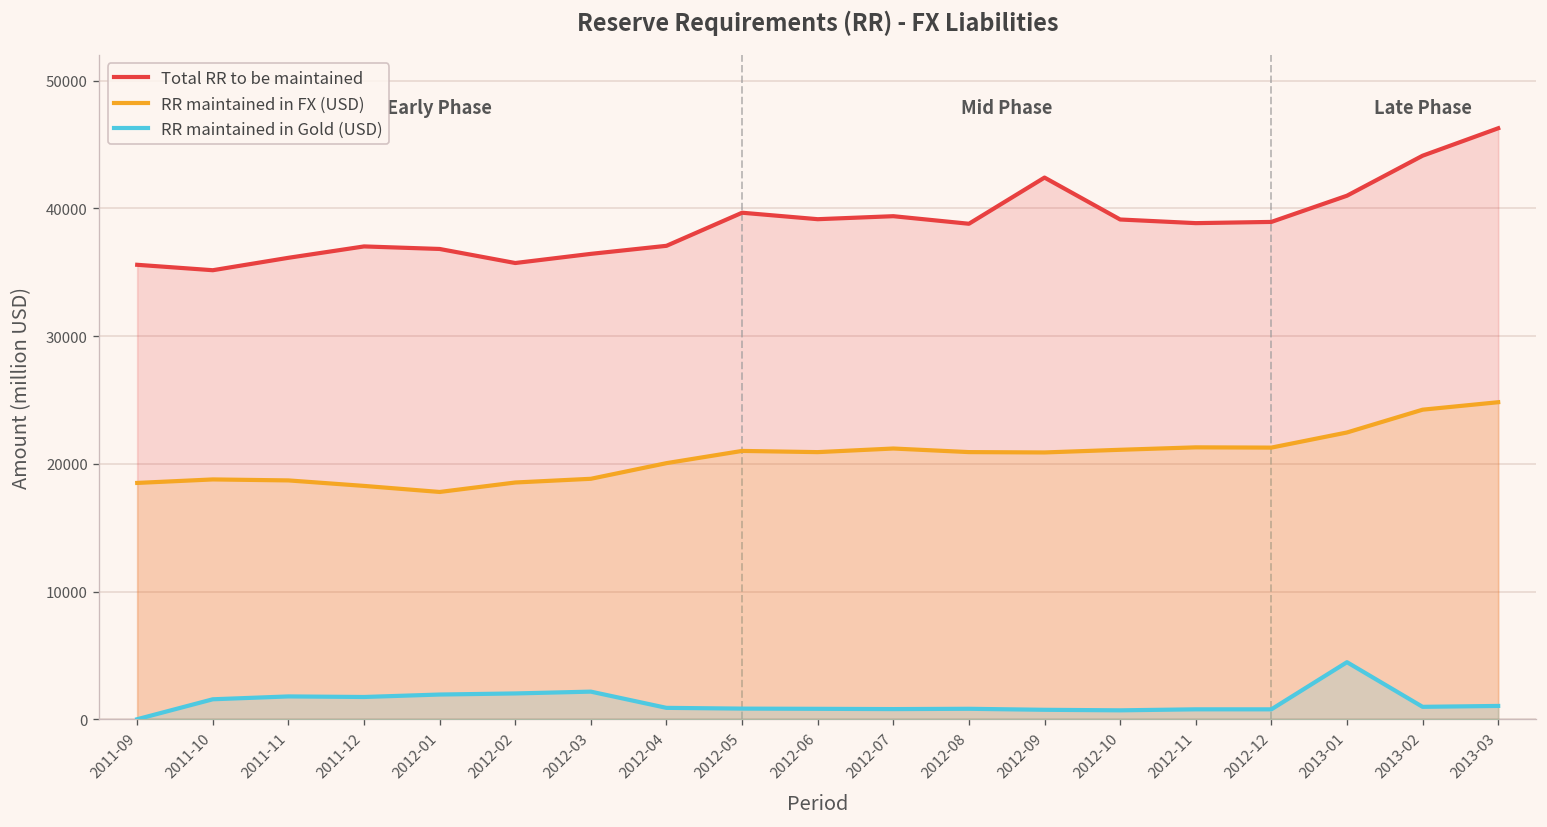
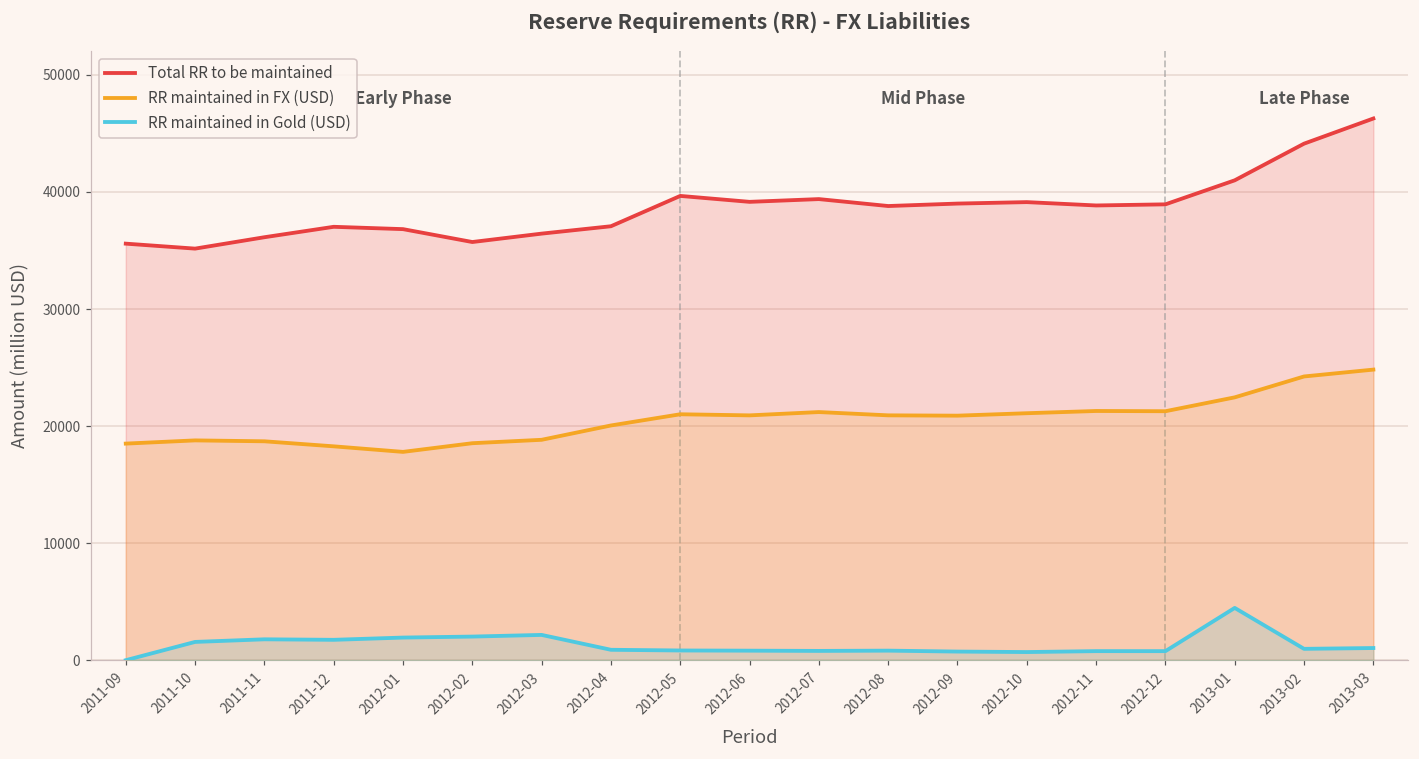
Total RR to be maintained, 2012-09: 42400 -> 39000
